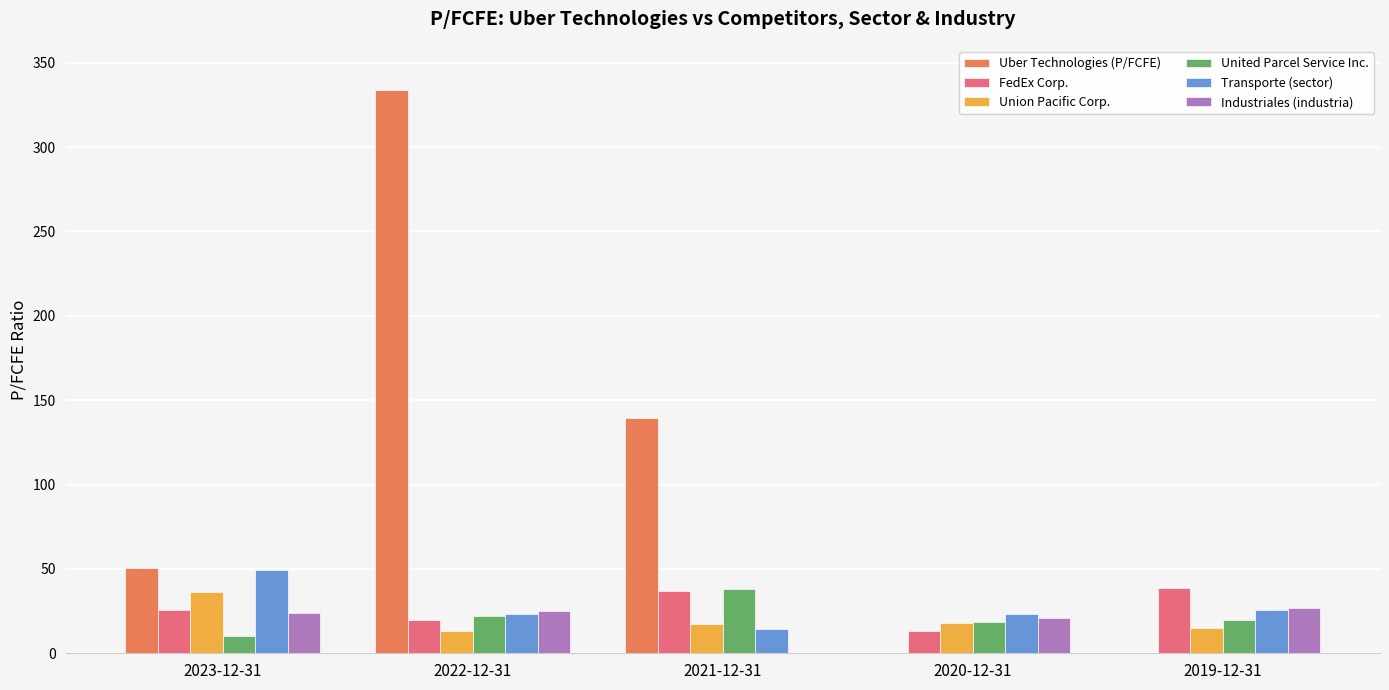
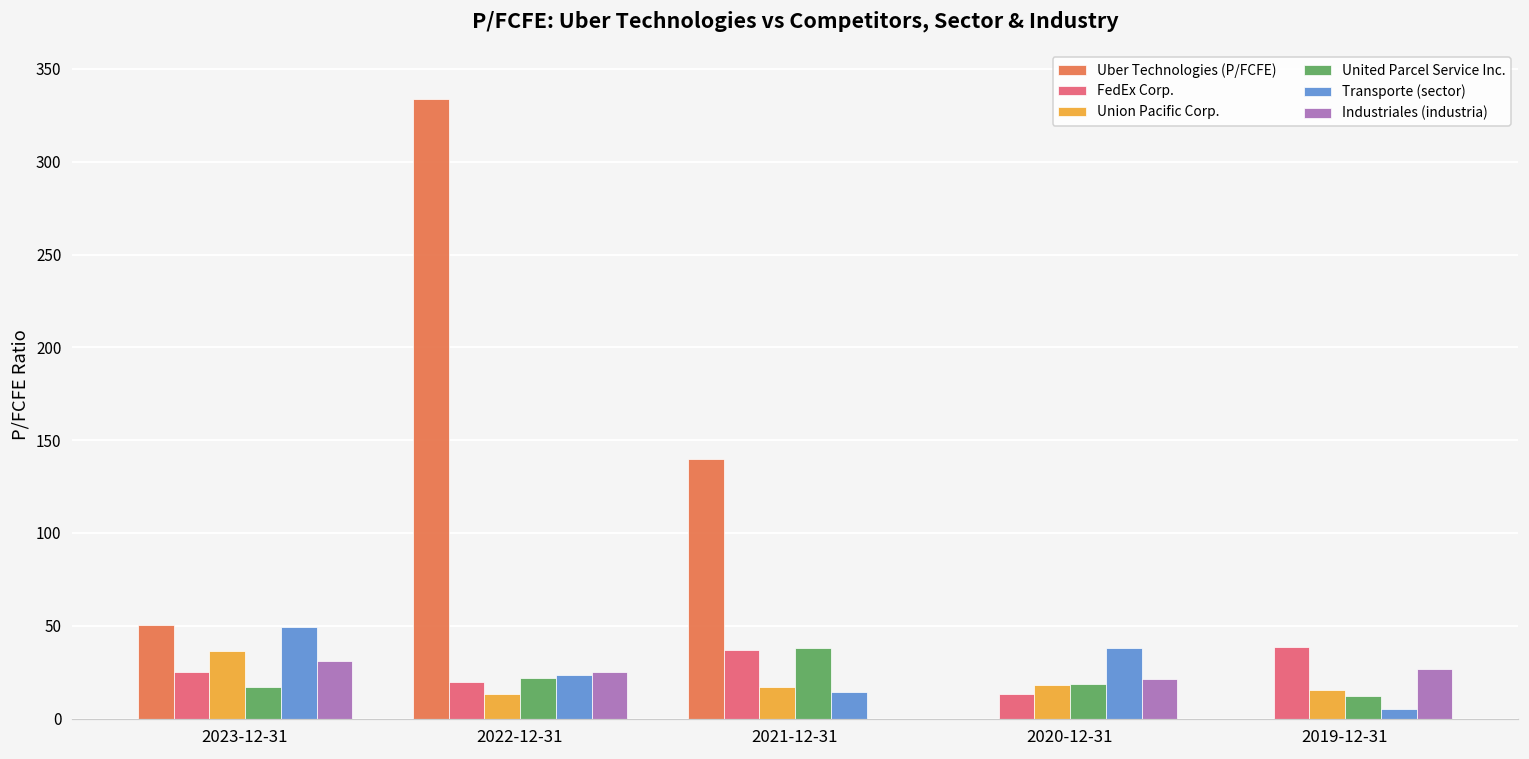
United Parcel Service Inc., 2023-12-31: 10 -> 17
Industriales (industria), 2023-12-31: 24 -> 31
Transporte (sector), 2020-12-31: 23 -> 38
United Parcel Service Inc., 2019-12-31: 20 -> 12
Transporte (sector), 2019-12-31: 26 -> 5
